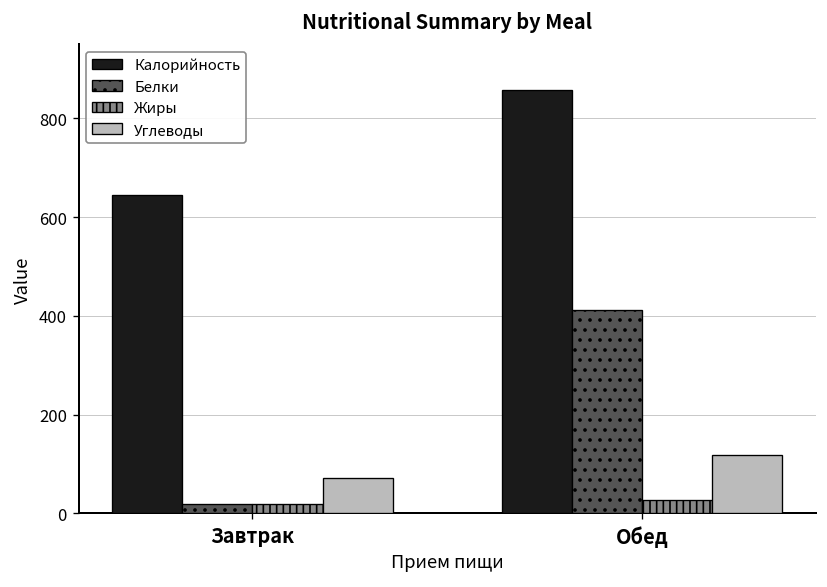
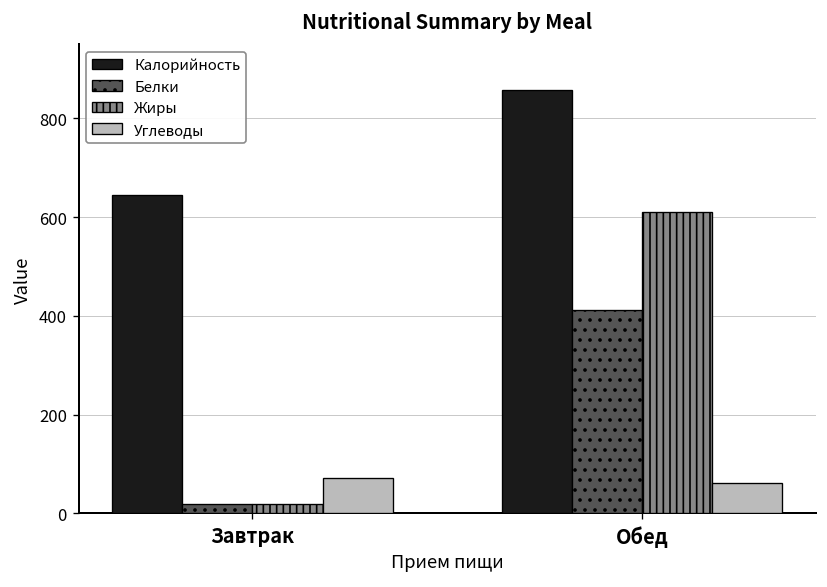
Жиры, Обед: 30 -> 610
Углеводы, Обед: 120 -> 60
